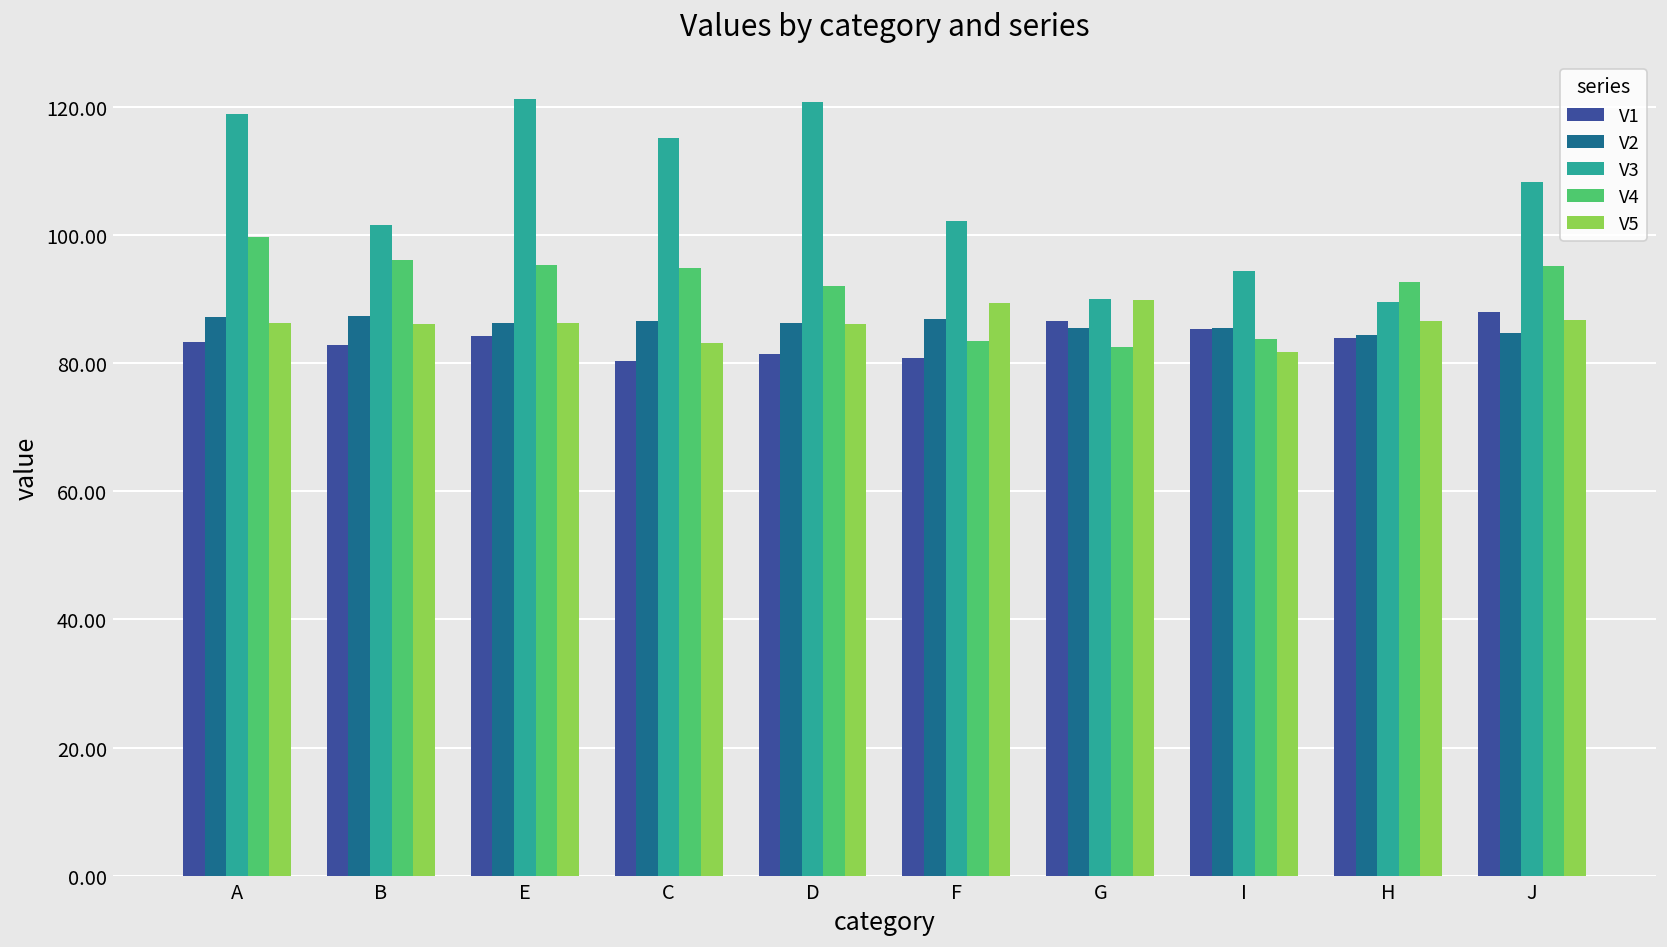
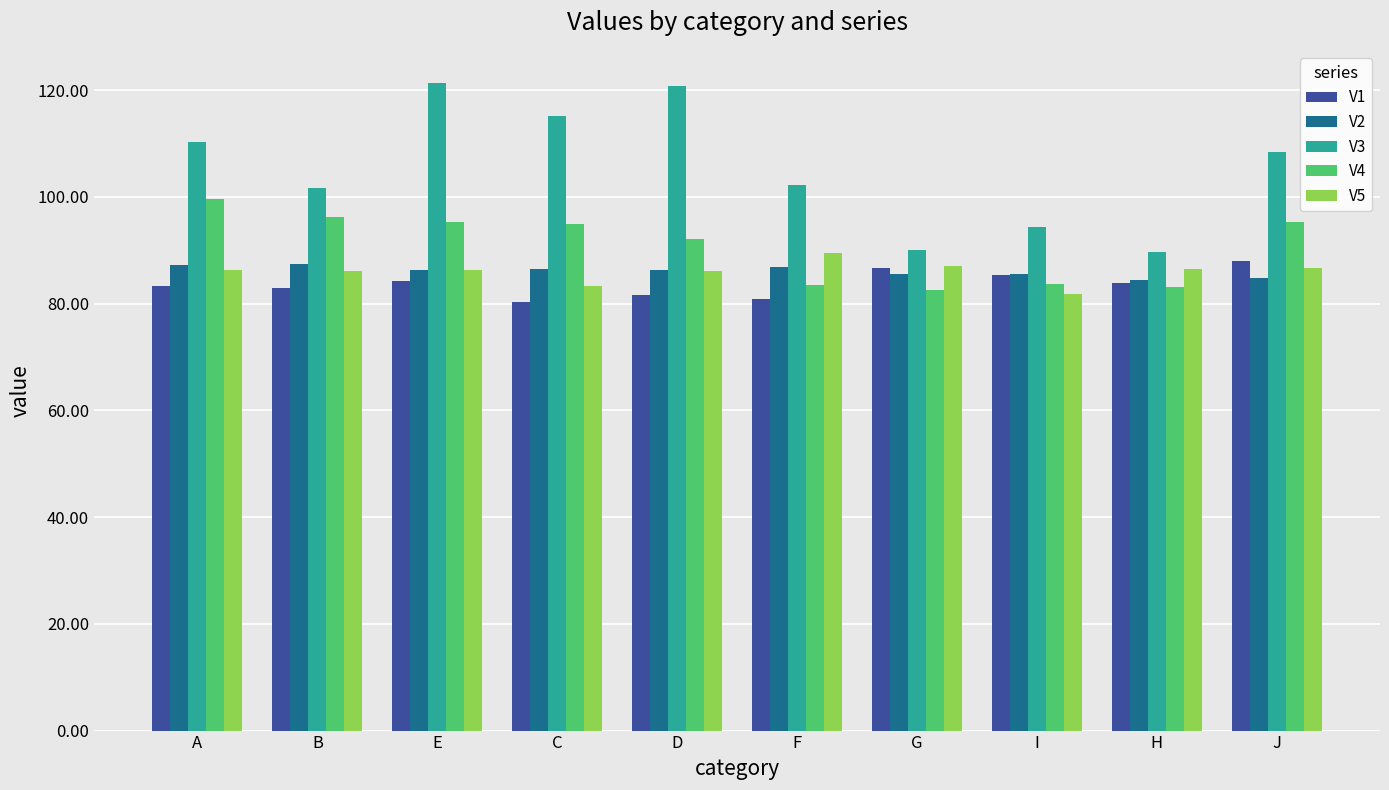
V3, A: 119 -> 110
V5, G: 90 -> 87
V4, H: 93 -> 83
